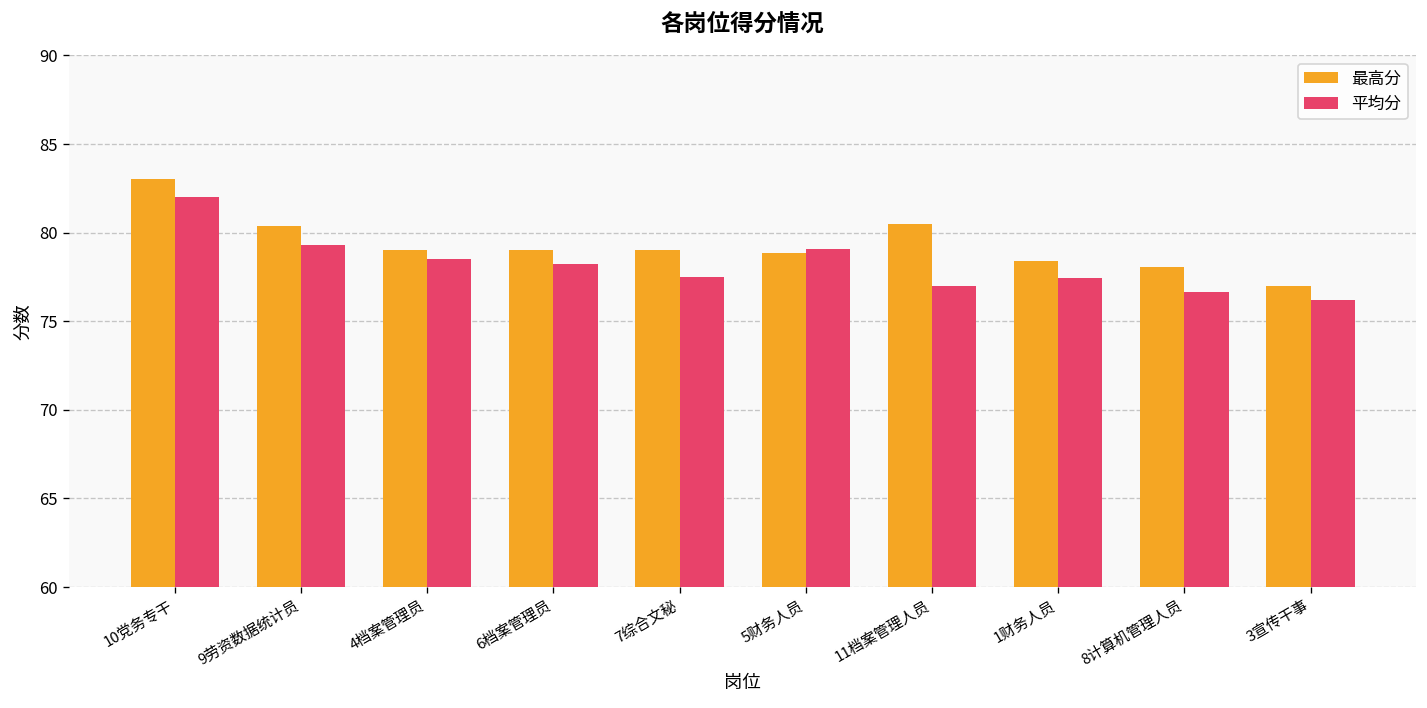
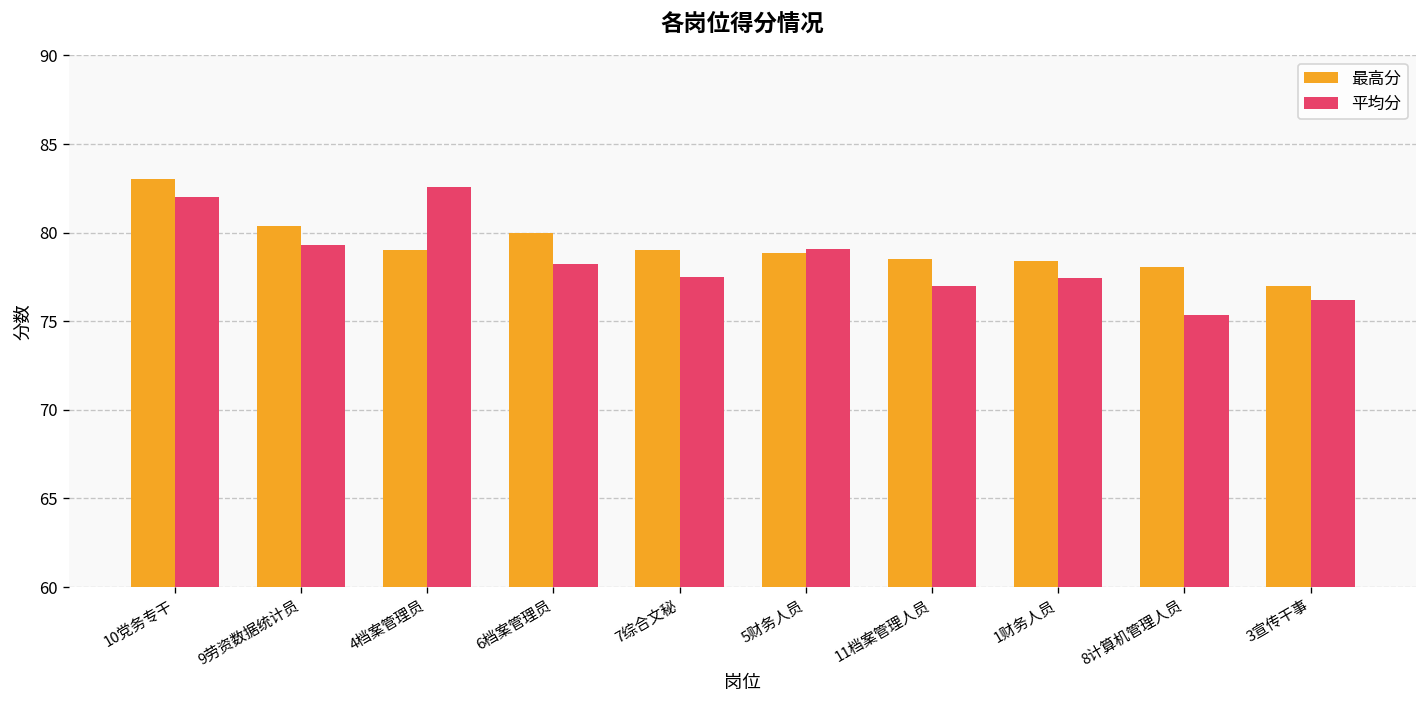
平均分, 4档案管理员: 78.5 -> 82.6
最高分, 6档案管理员: 79 -> 80
最高分, 11档案管理人员: 80.5 -> 78.5
平均分, 8计算机管理人员: 76.7 -> 75.3
